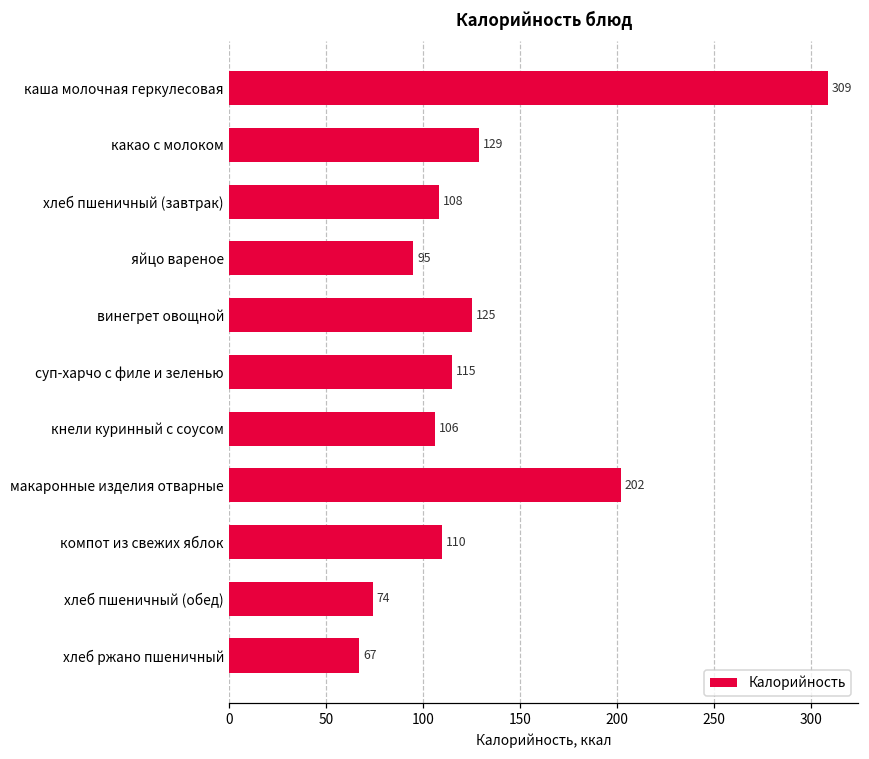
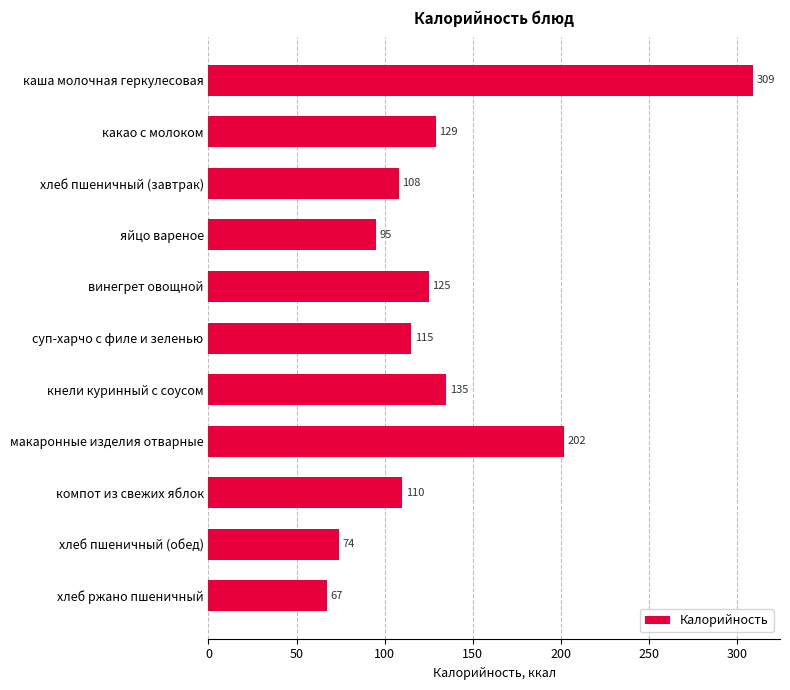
кнели куринный с соусом: 106 -> 135
